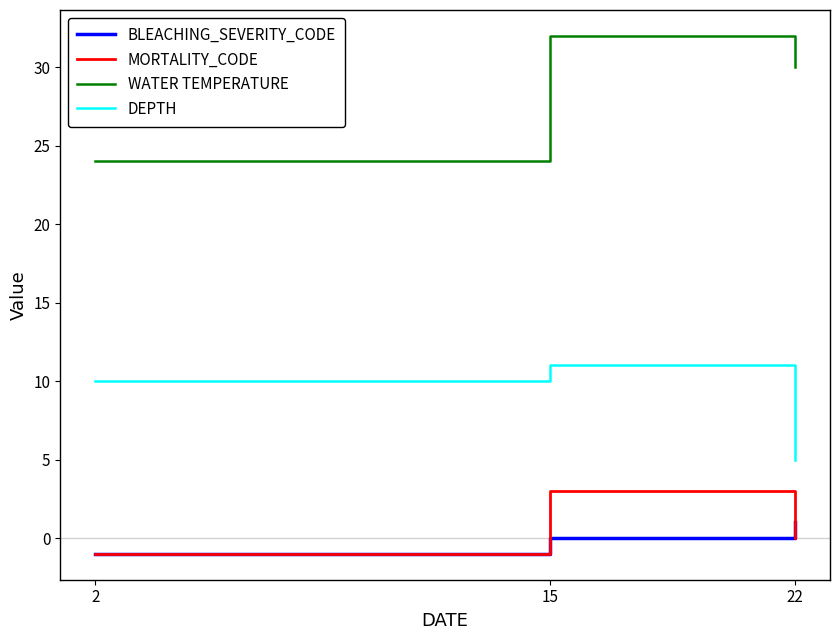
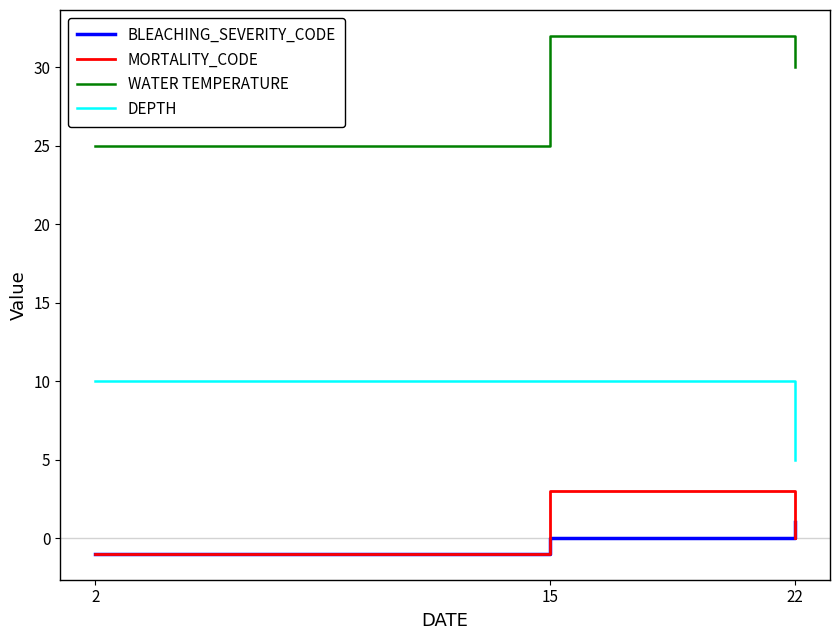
WATER TEMPERATURE, 2: 24 -> 25
DEPTH, 15: 11 -> 10
